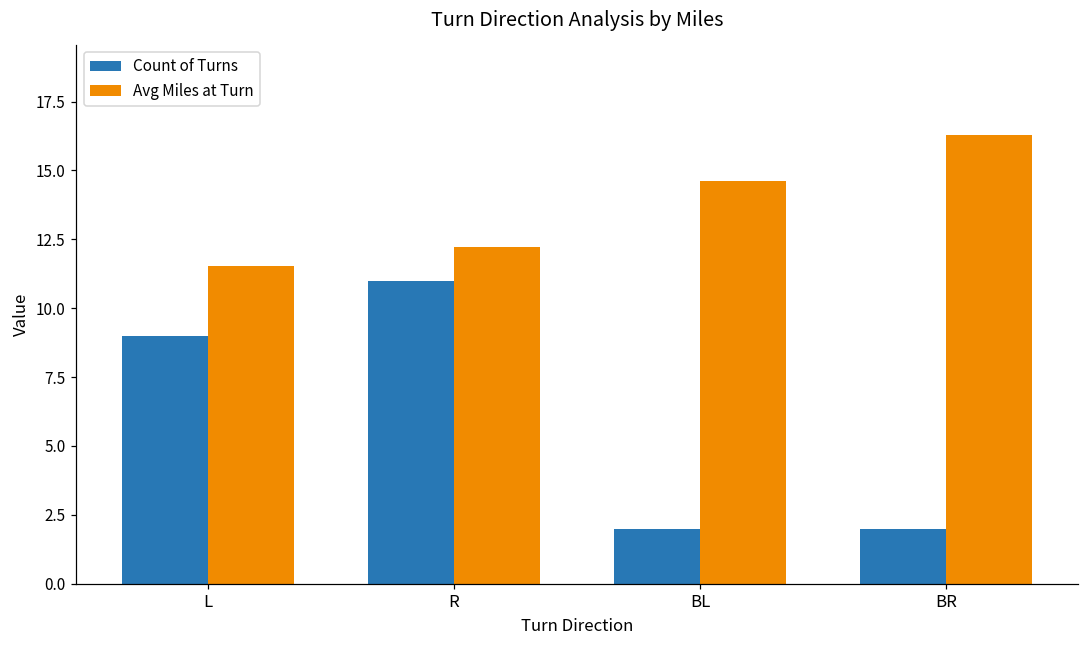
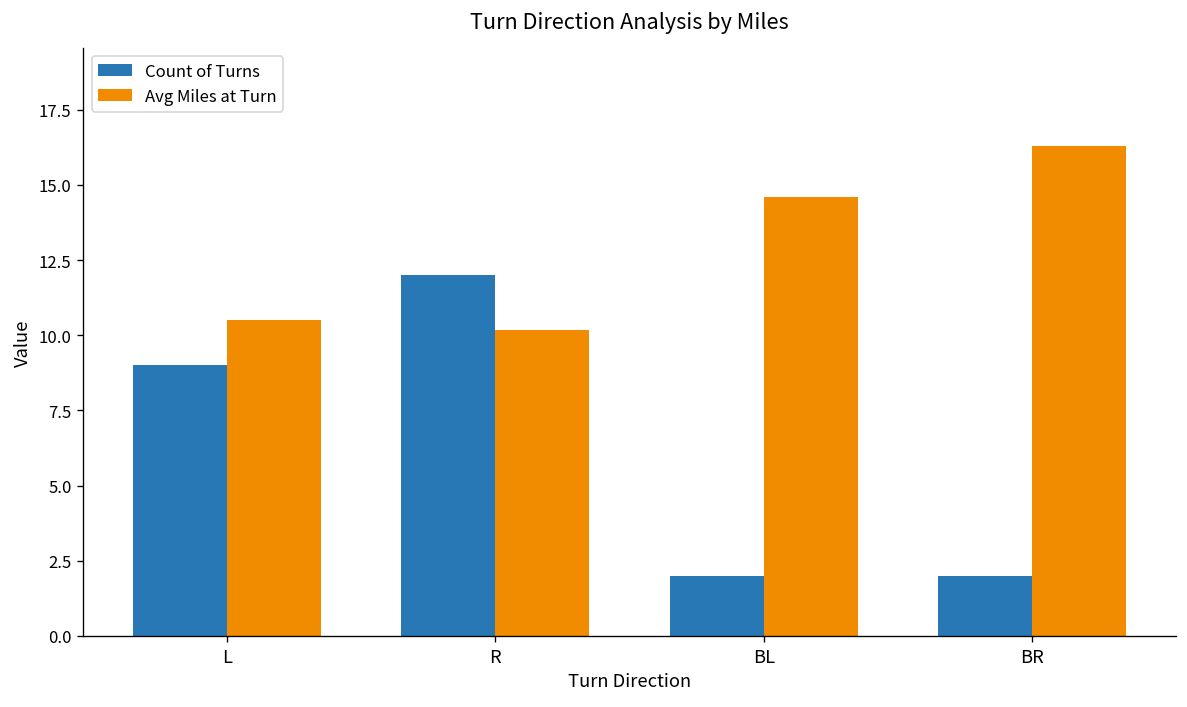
Avg Miles at Turn, L: 11.5 -> 10.5
Count of Turns, R: 11 -> 12
Avg Miles at Turn, R: 12.2 -> 10.2
